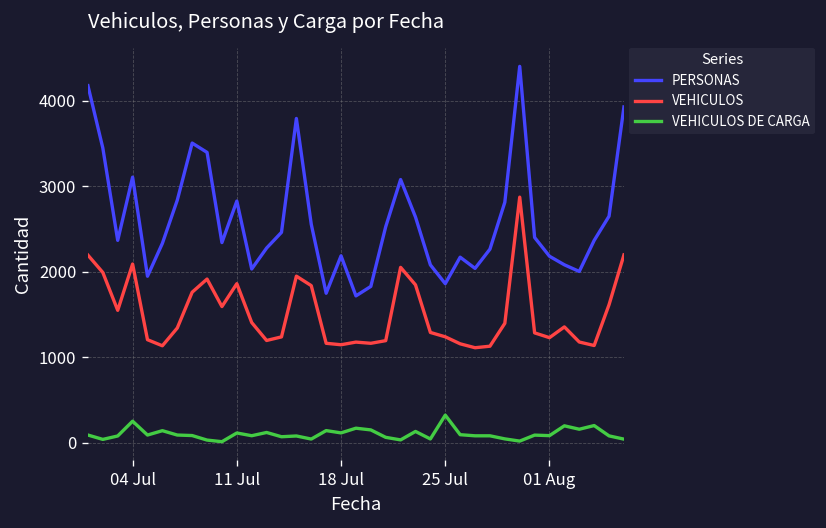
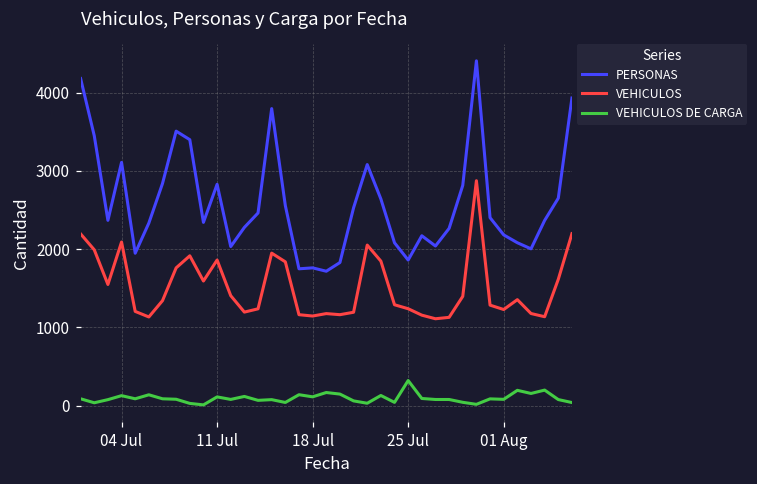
VEHICULOS DE CARGA, 04 Jul: 300 -> 100
PERSONAS, 18 Jul: 2200 -> 1800
